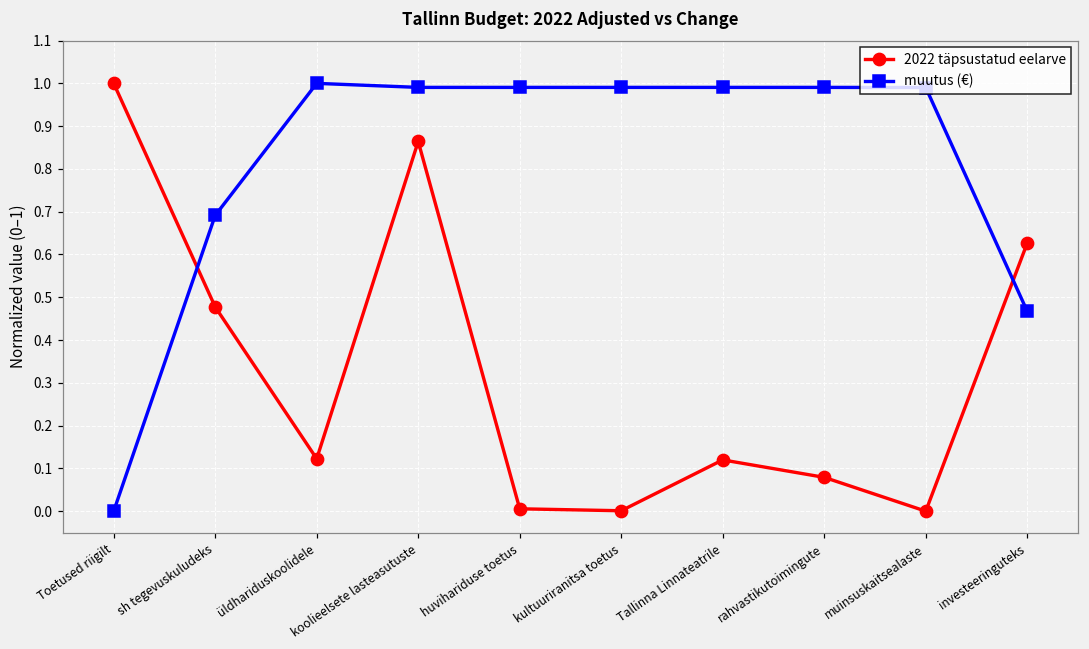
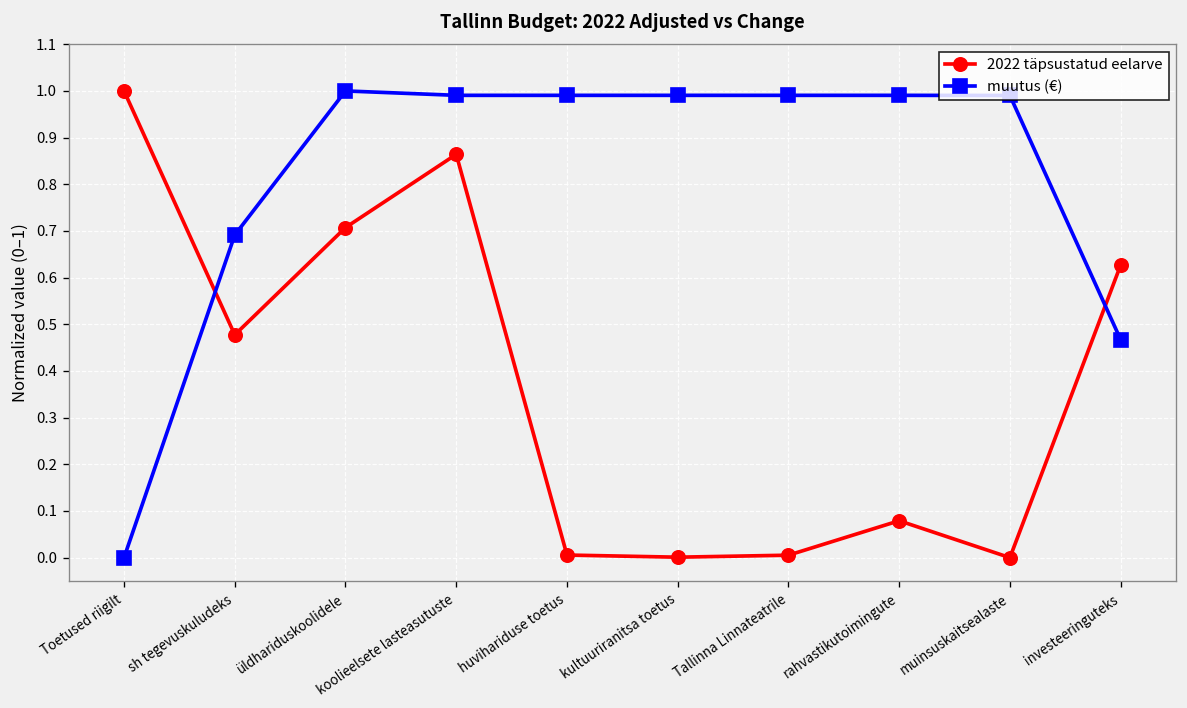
2022 täpsustatud eelarve, üldhariduskoolidele: 0.12 -> 0.71
2022 täpsustatud eelarve, Tallinna Linnateatrile: 0.12 -> 0.01
